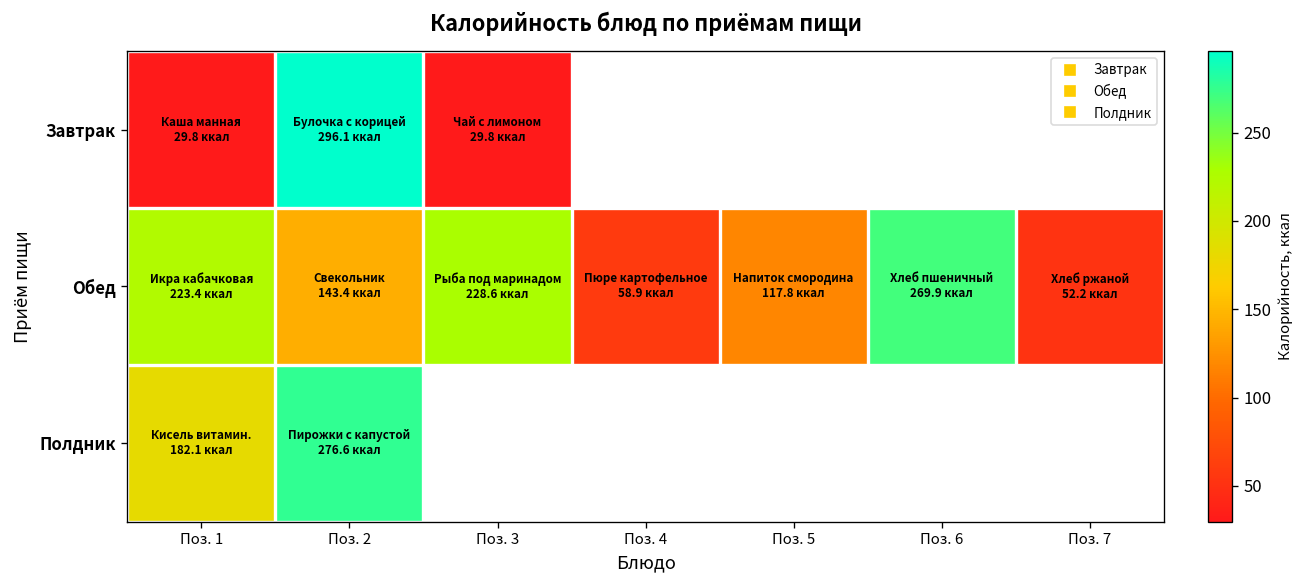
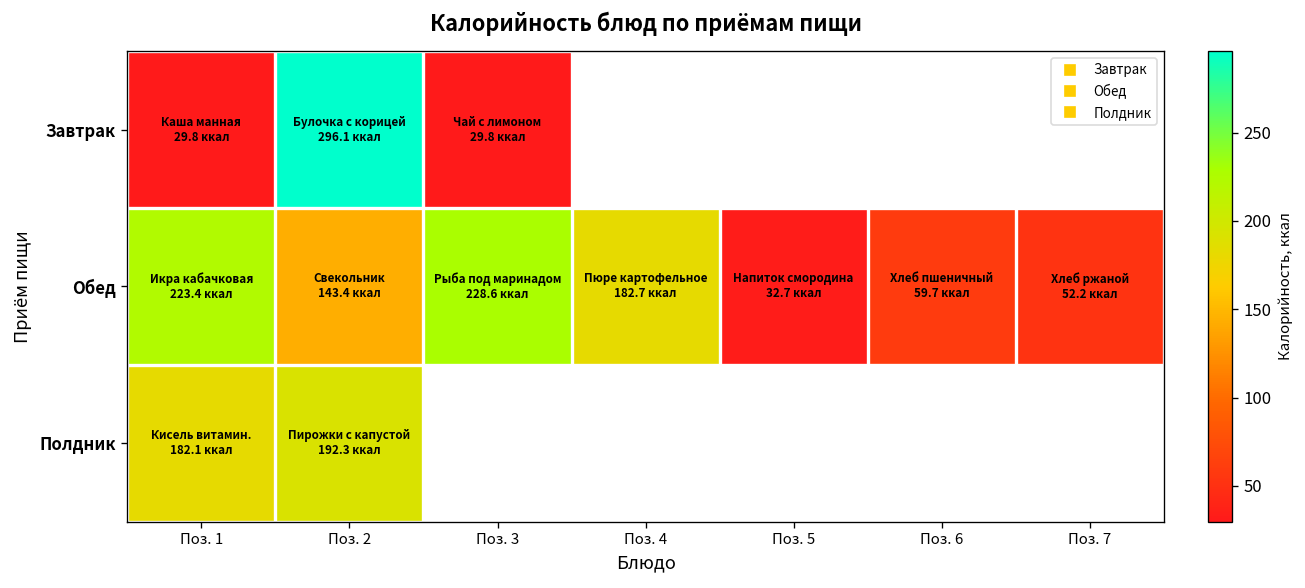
Обед, Поз. 4: 58.9 -> 182.7
Обед, Поз. 5: 117.8 -> 32.7
Обед, Поз. 6: 269.9 -> 59.7
Полдник, Поз. 2: 276.6 -> 192.3
